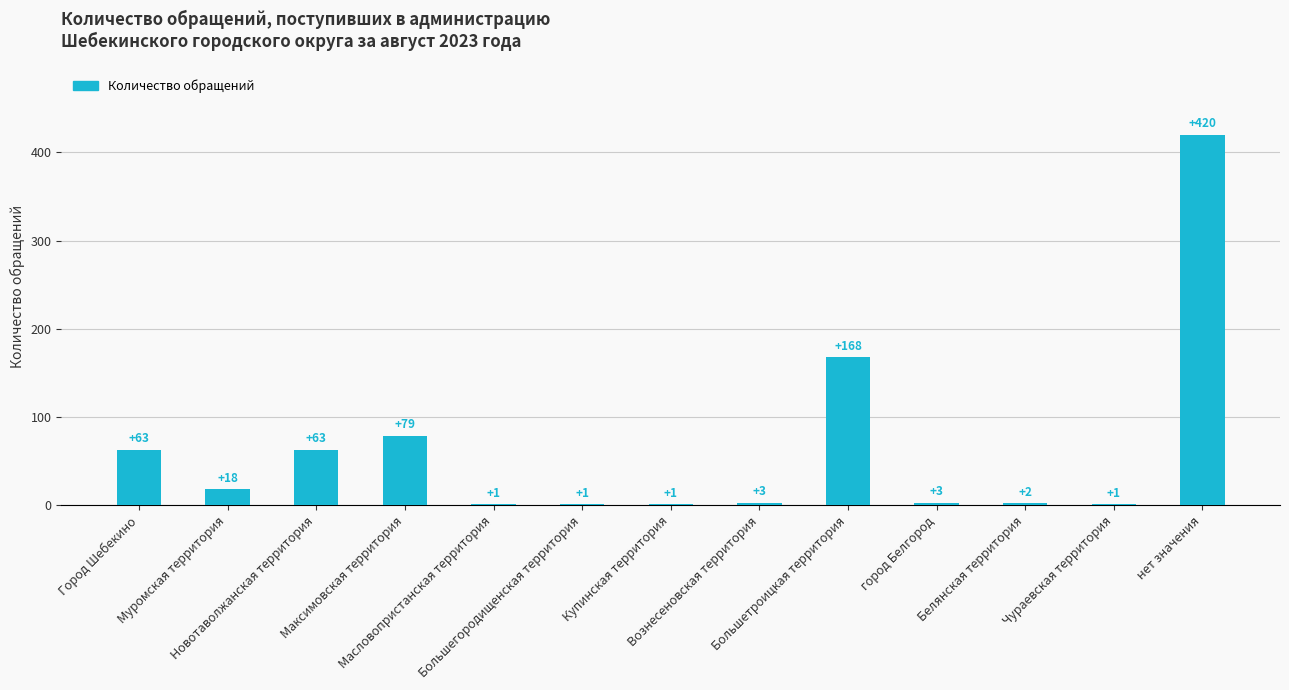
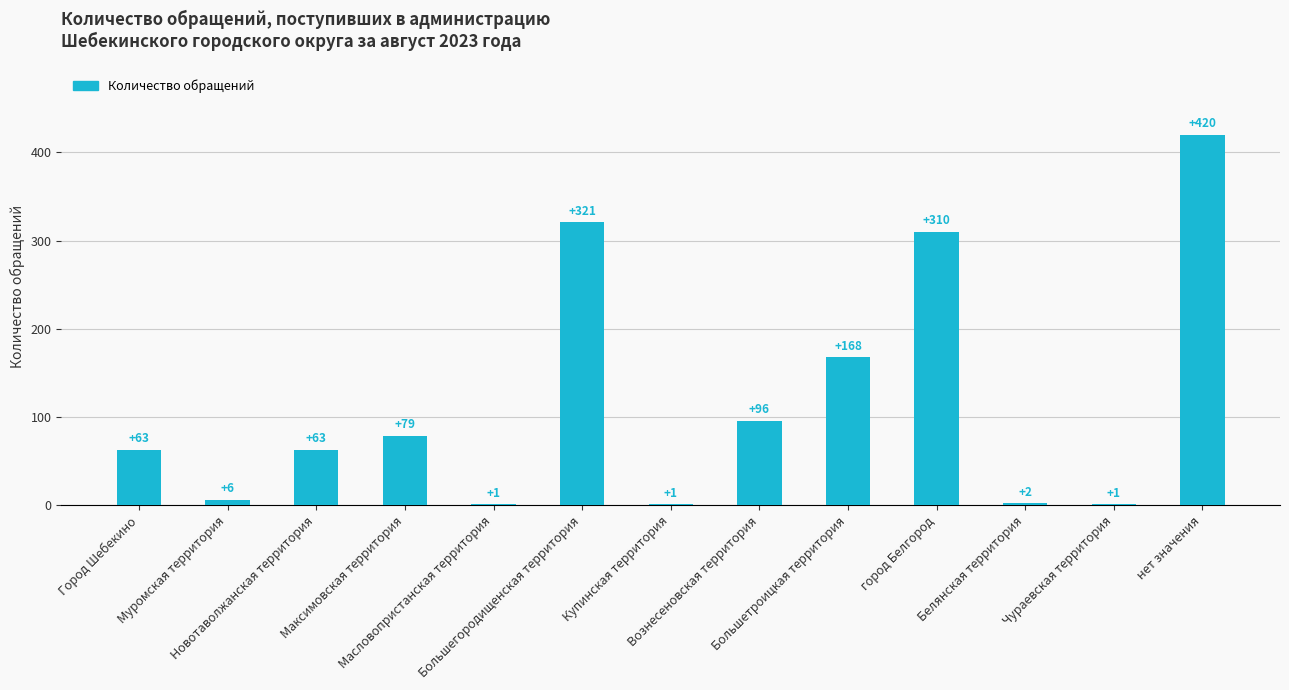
Муромская территория: +18 -> +6
Большегородищенская территория: +1 -> +321
Вознесеновская территория: +3 -> +96
город Белгород: +3 -> +310
